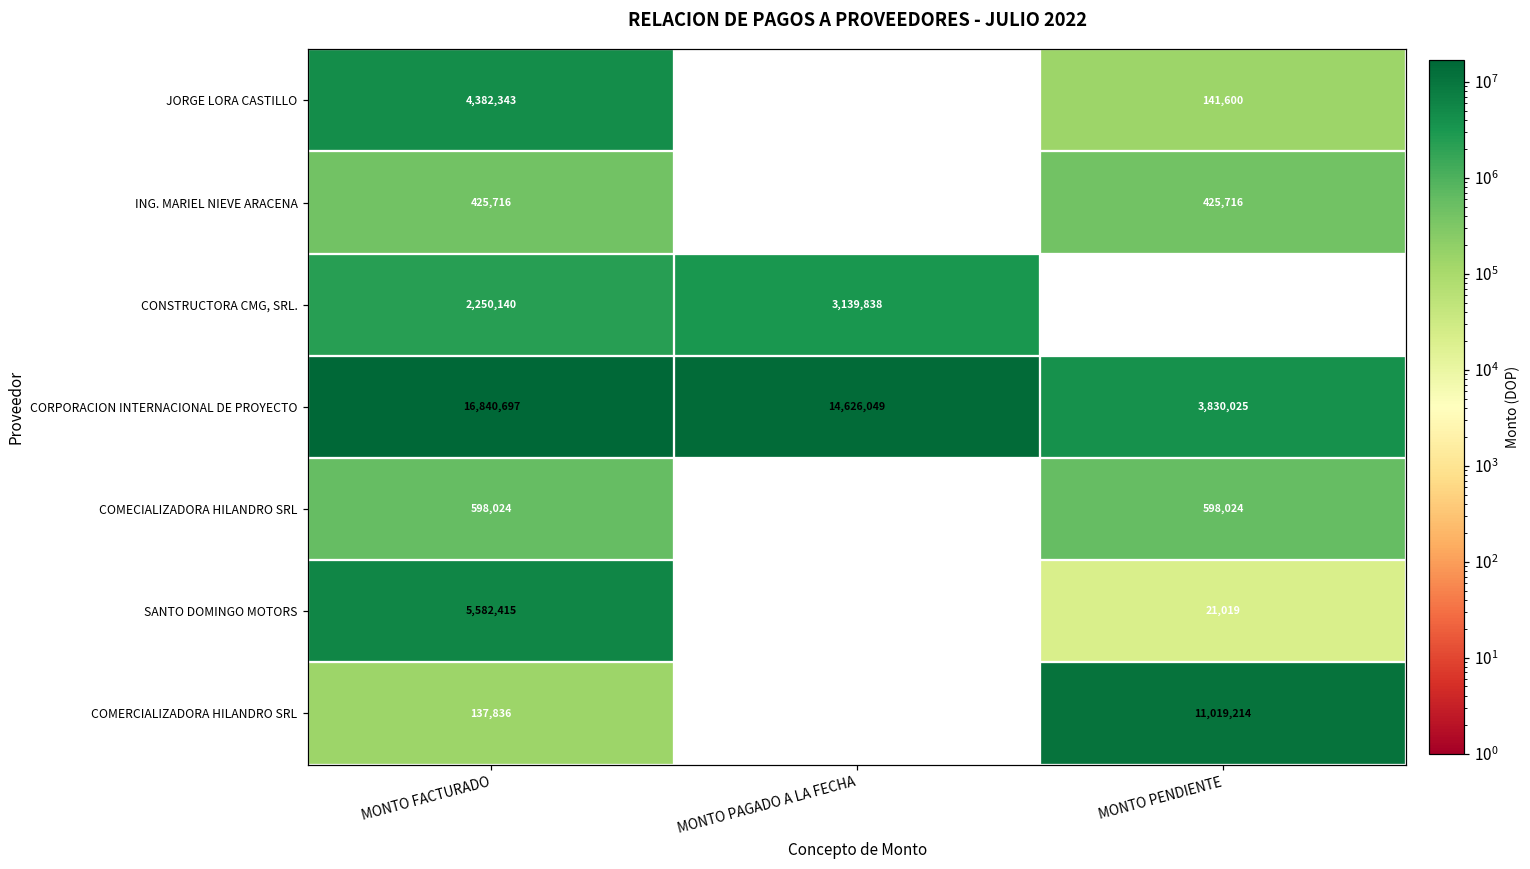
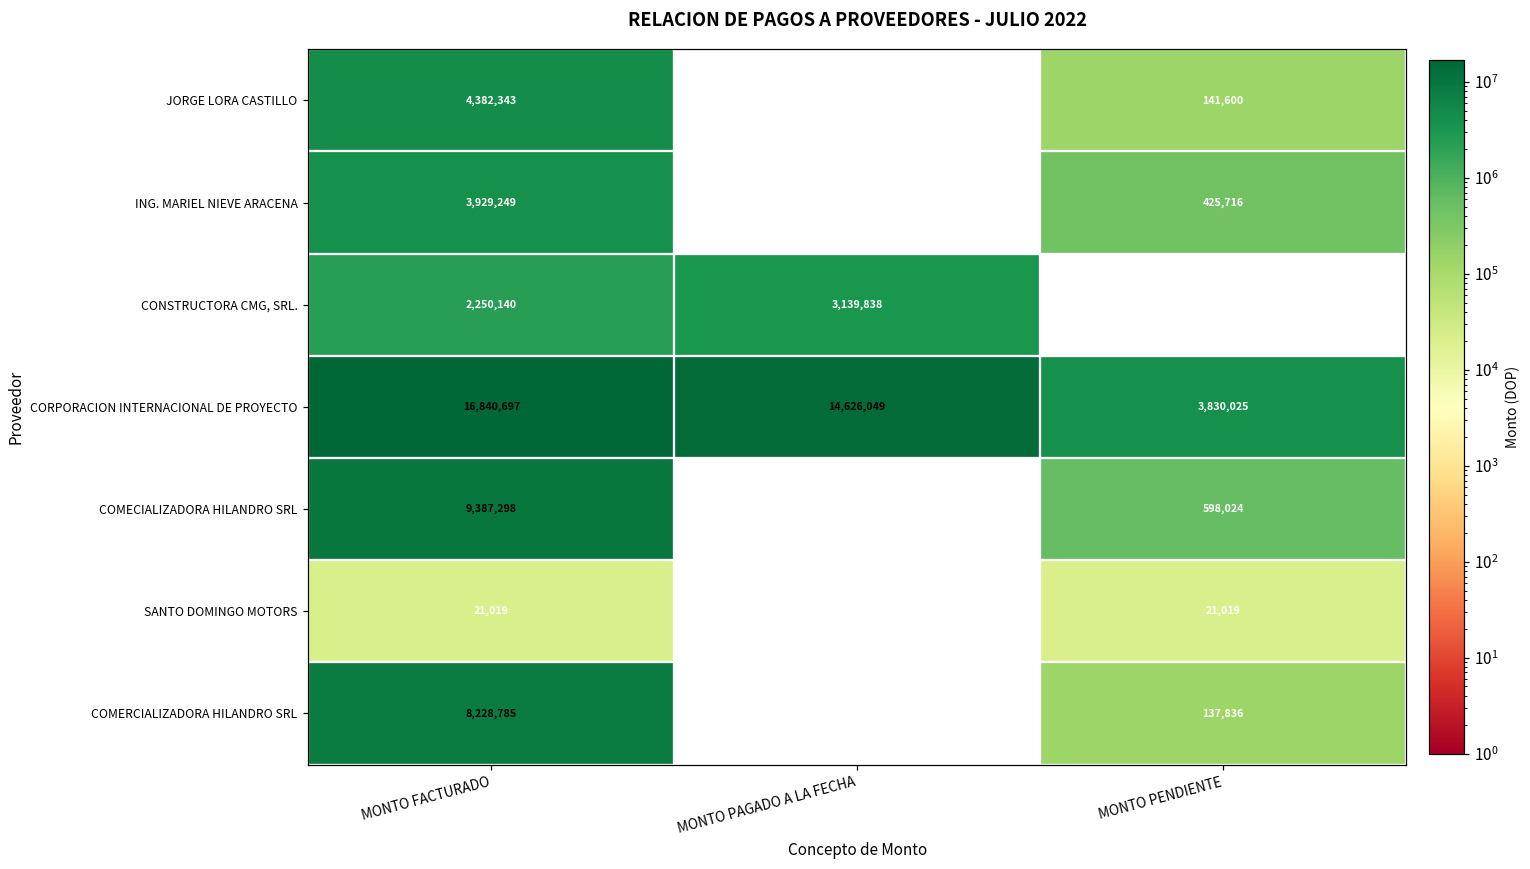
ING. MARIEL NIEVE ARACENA, MONTO FACTURADO: 425,716 -> 3,929,249
COMECIALIZADORA HILANDRO SRL, MONTO FACTURADO: 598,024 -> 9,387,298
SANTO DOMINGO MOTORS, MONTO FACTURADO: 5,582,415 -> 21,019
COMERCIALIZADORA HILANDRO SRL, MONTO FACTURADO: 137,836 -> 8,228,785
COMERCIALIZADORA HILANDRO SRL, MONTO PENDIENTE: 11,019,214 -> 137,836
